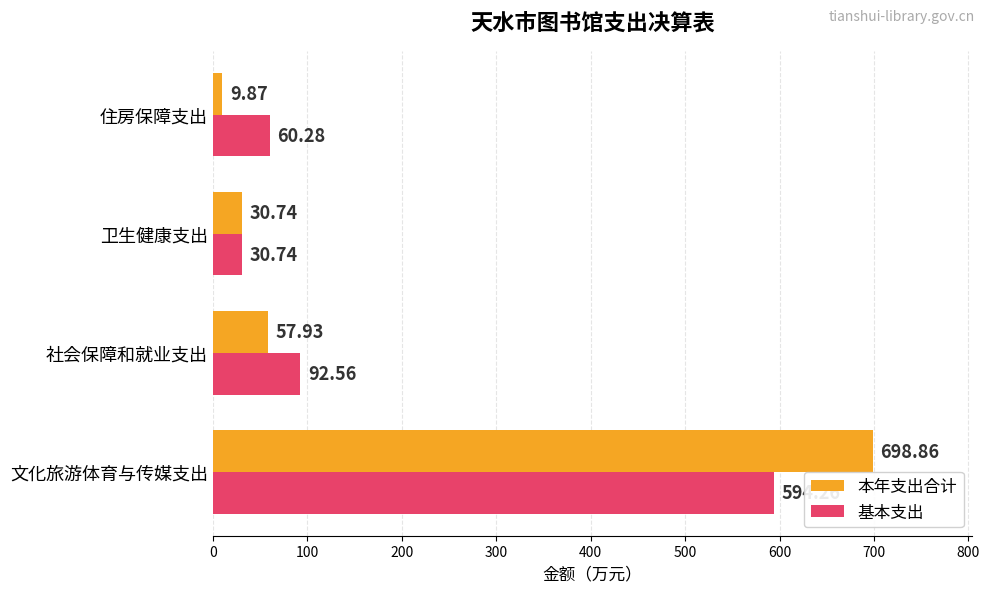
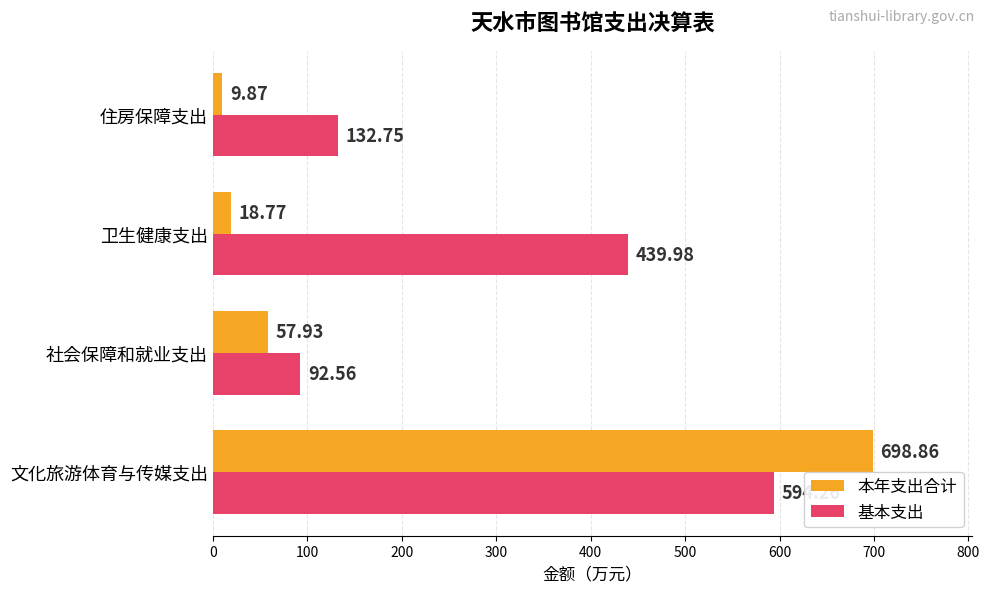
基本支出, 住房保障支出: 60.28 -> 132.75
本年支出合计, 卫生健康支出: 30.74 -> 18.77
基本支出, 卫生健康支出: 30.74 -> 439.98
